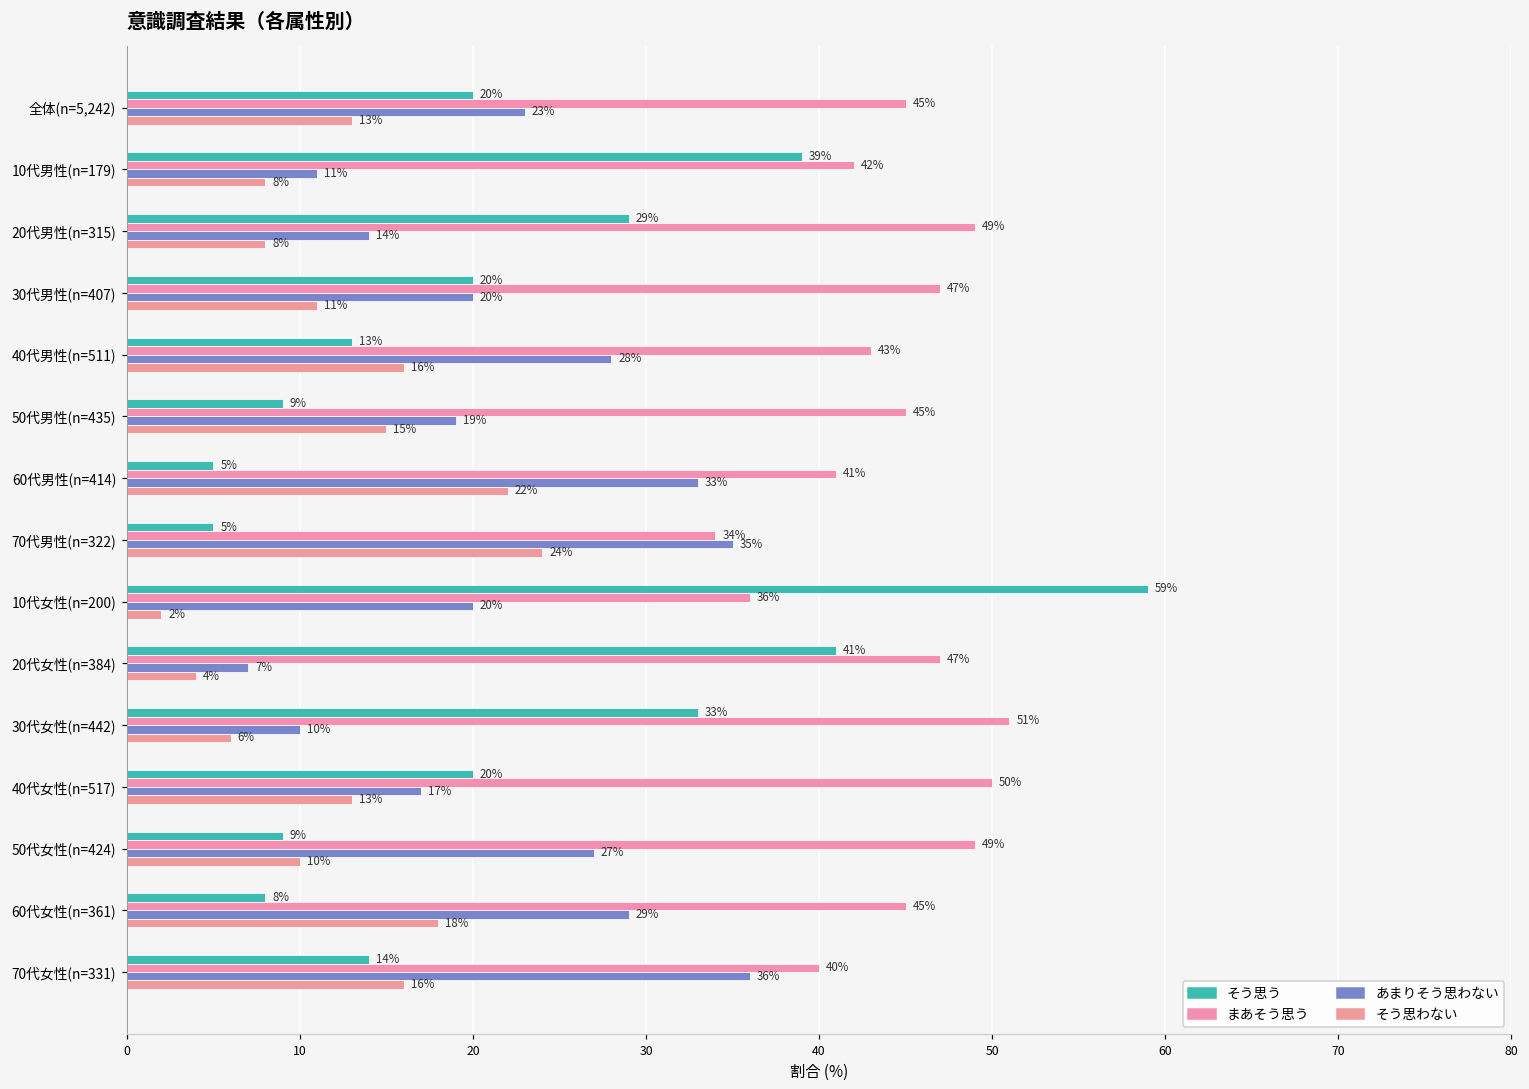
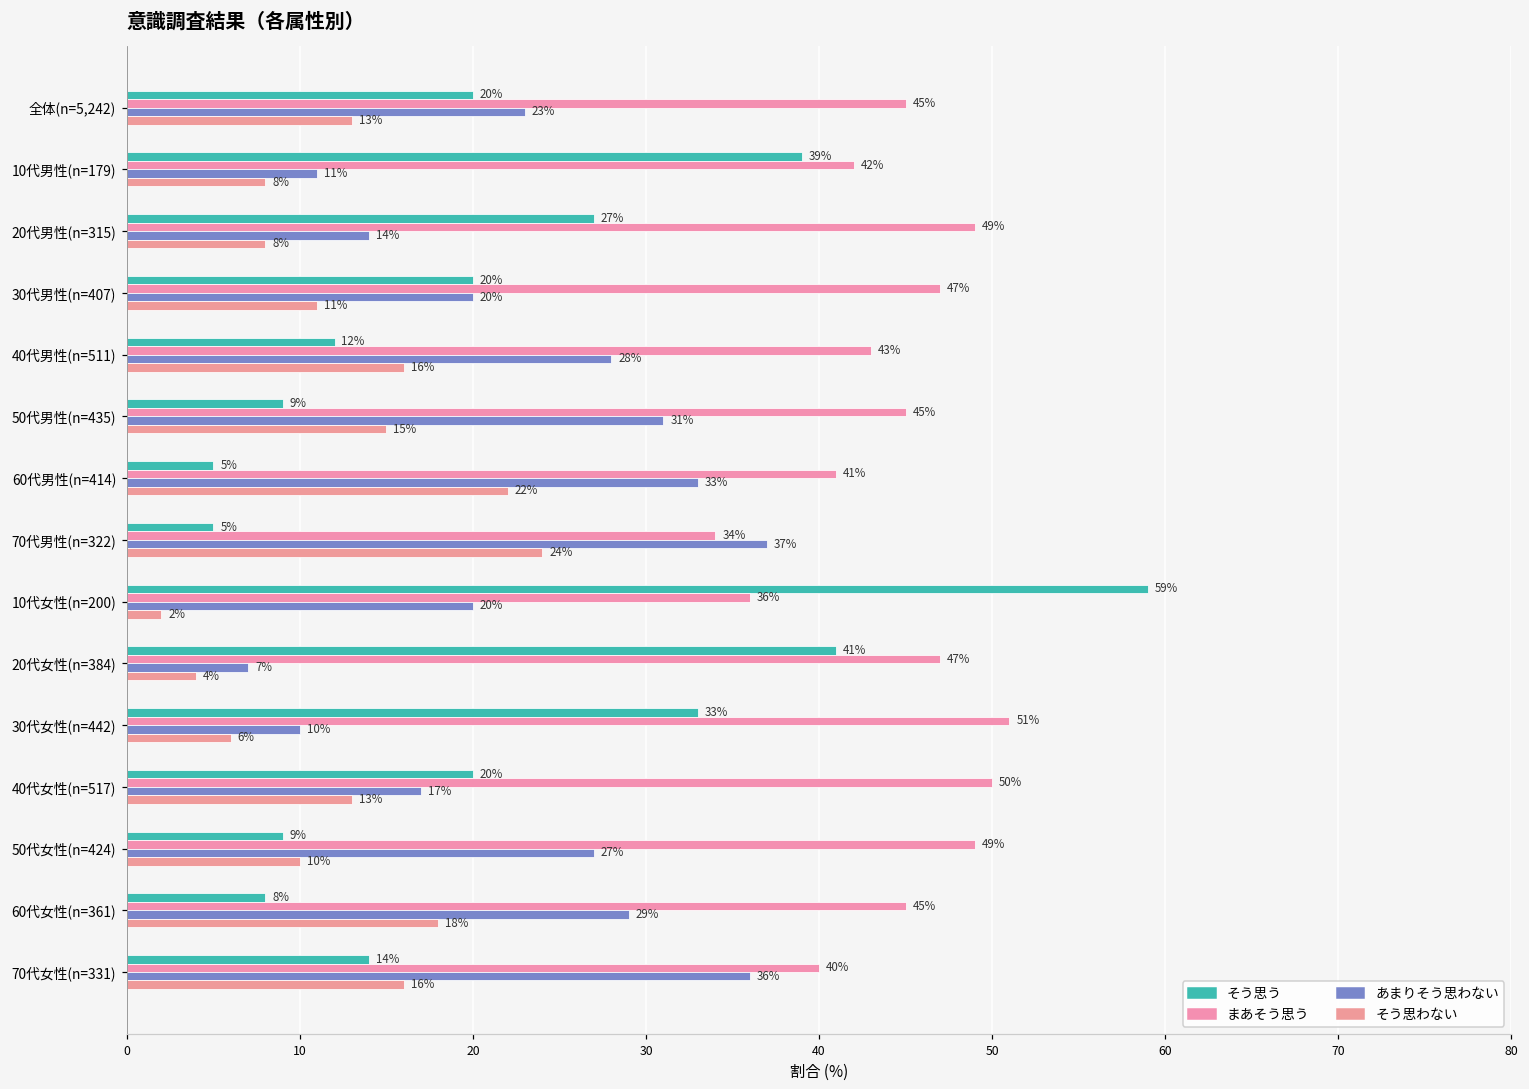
そう思う, 20代男性(n=315): 29% -> 27%
そう思う, 40代男性(n=511): 13% -> 12%
あまりそう思わない, 50代男性(n=435): 19% -> 31%
あまりそう思わない, 70代男性(n=322): 35% -> 37%
